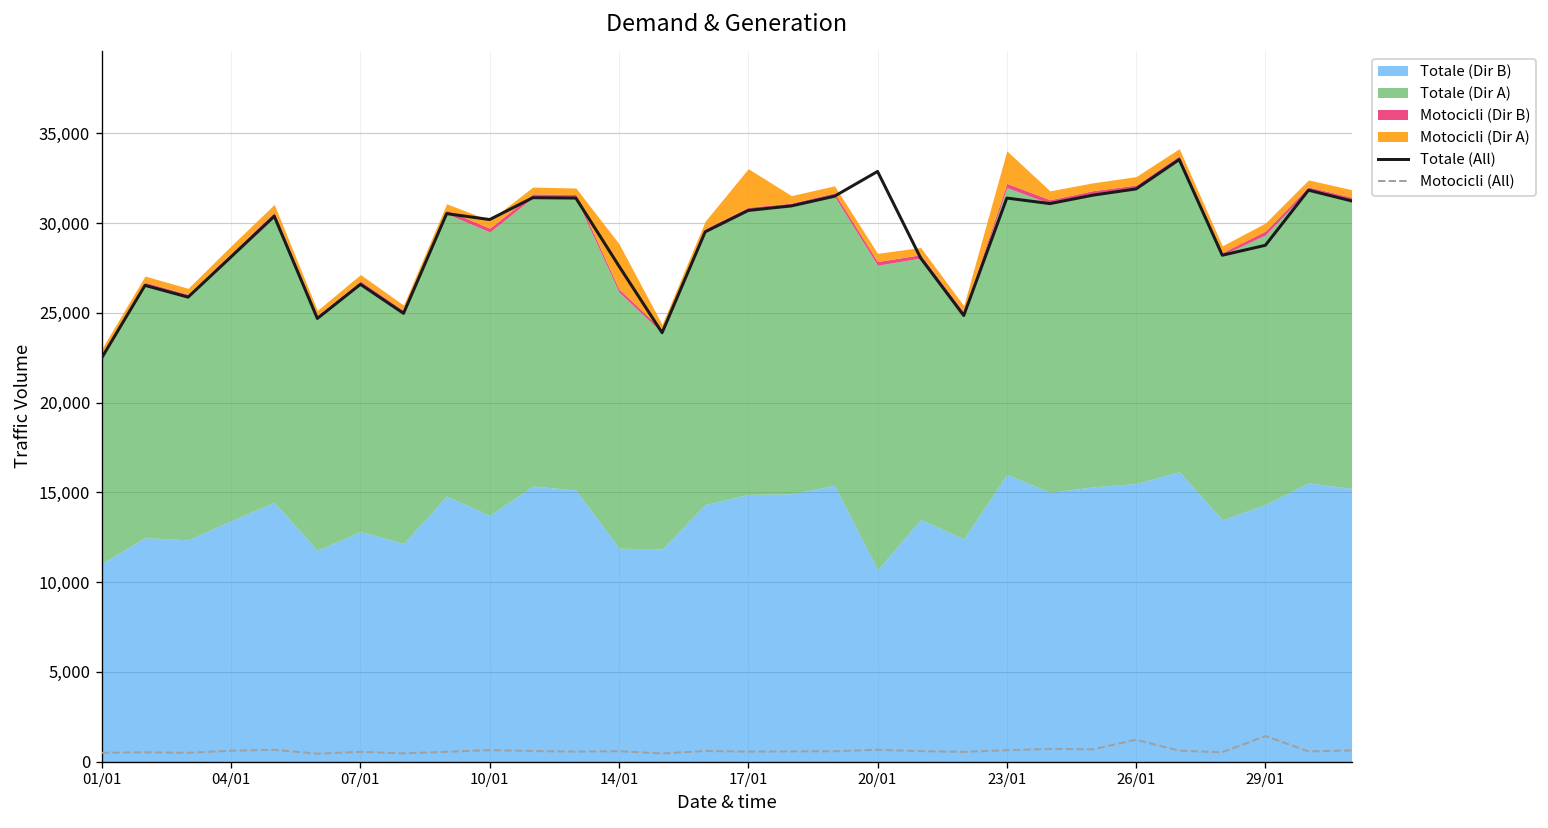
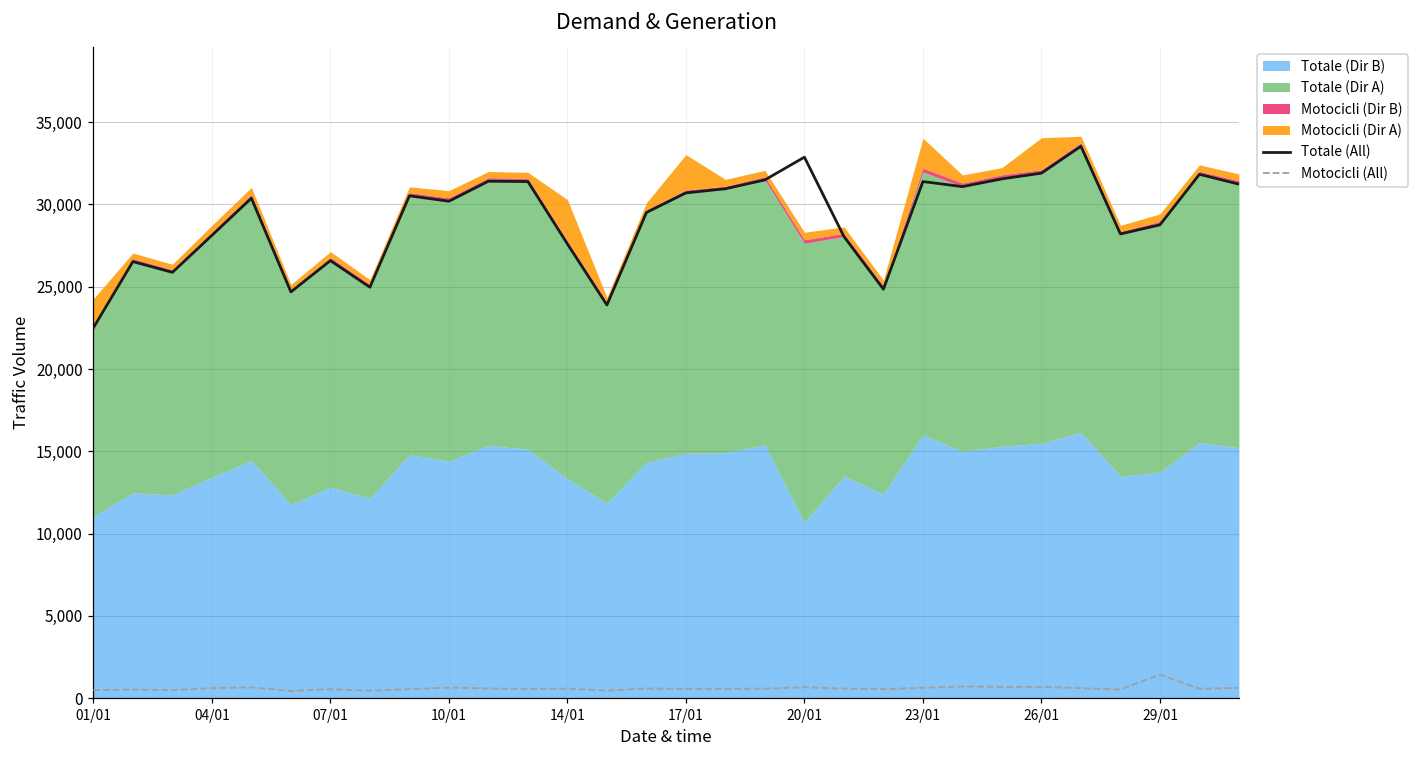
Motocicli (Dir A), 01/01: 300 -> 1,600
Totale (Dir B), 10/01: 13,700 -> 14,400
Totale (Dir B), 14/01: 11,900 -> 13,300
Motocicli (All), 26/01: 1,200 -> 700
Motocicli (Dir A), 26/01: 500 -> 1,900
Totale (Dir B), 29/01: 14,300 -> 13,700
